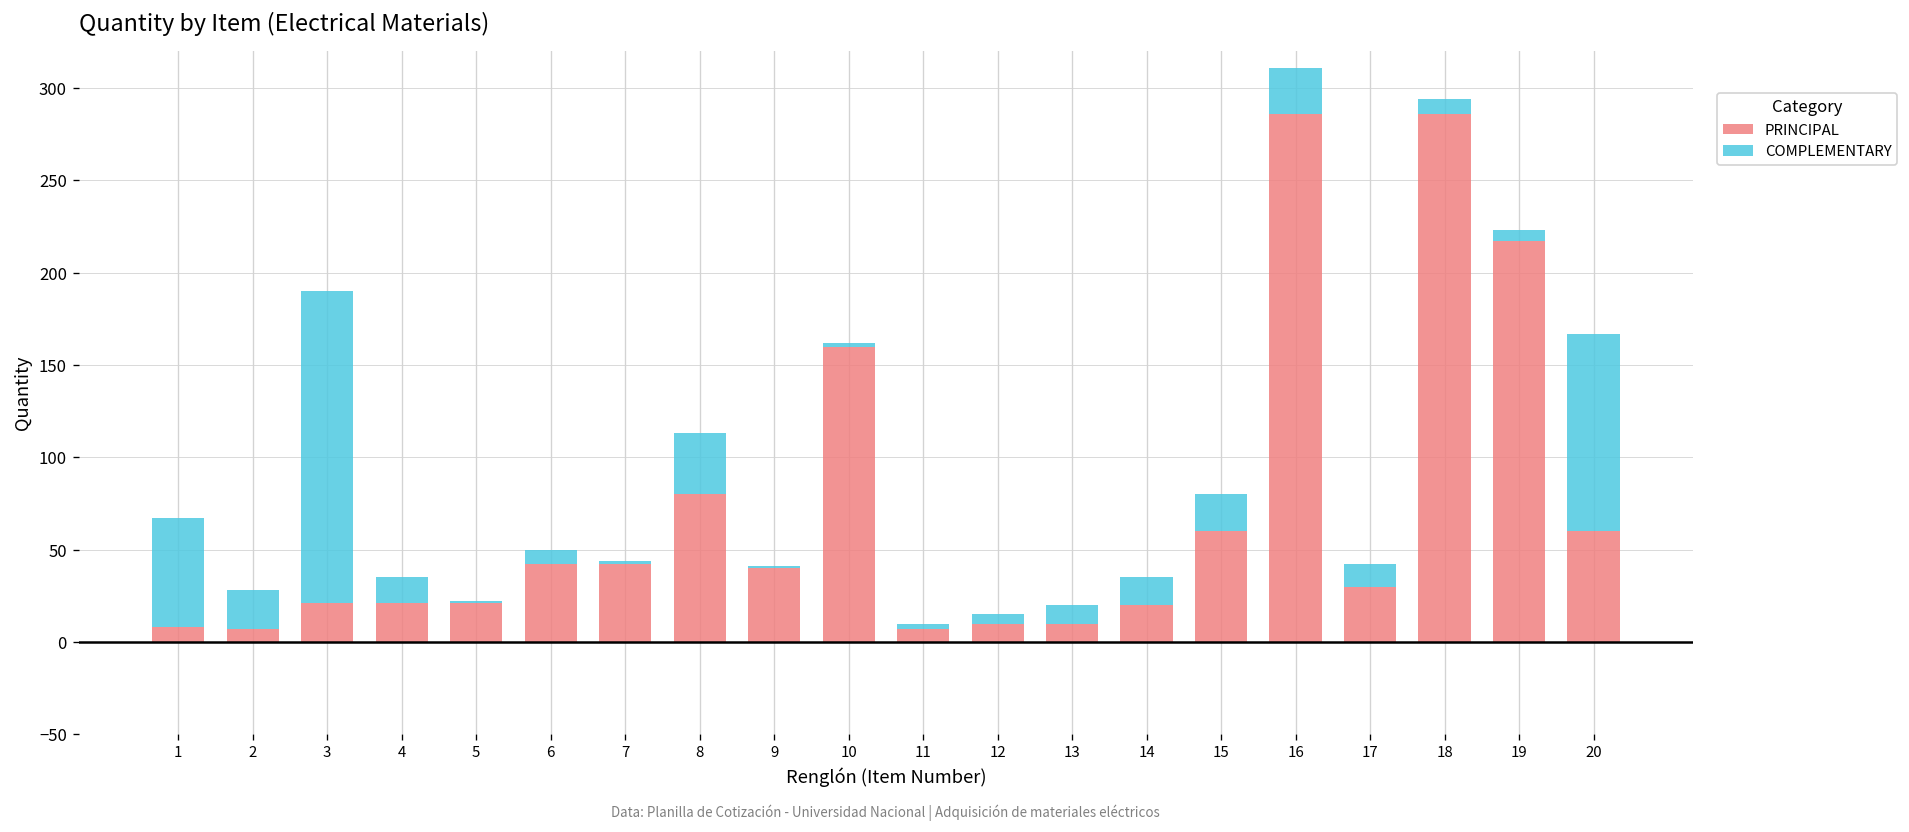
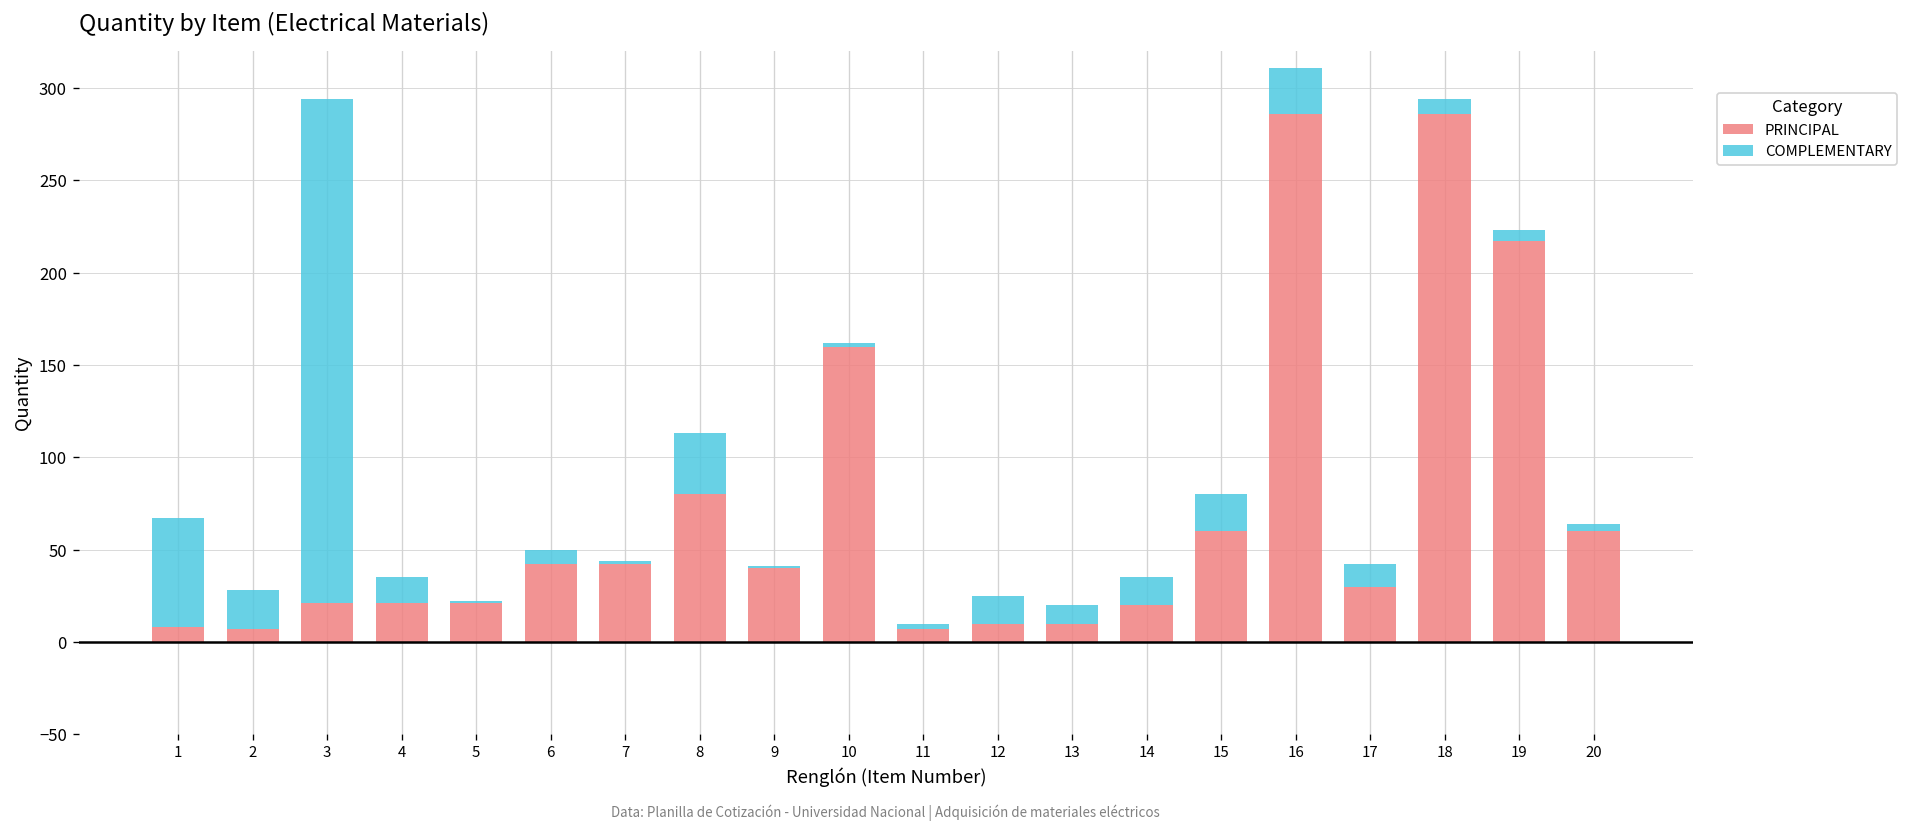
COMPLEMENTARY, 3: 169 -> 273
COMPLEMENTARY, 12: 5 -> 15
COMPLEMENTARY, 20: 107 -> 4
